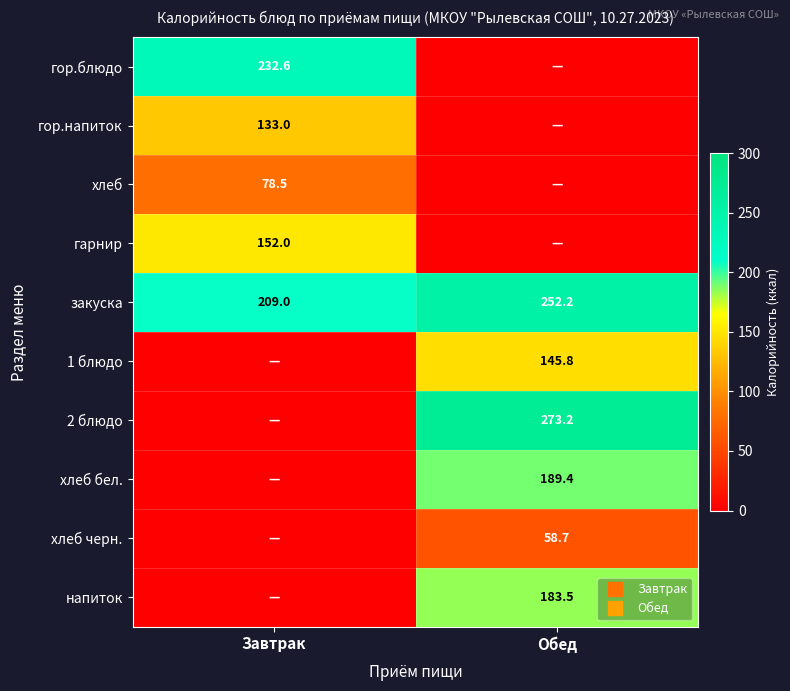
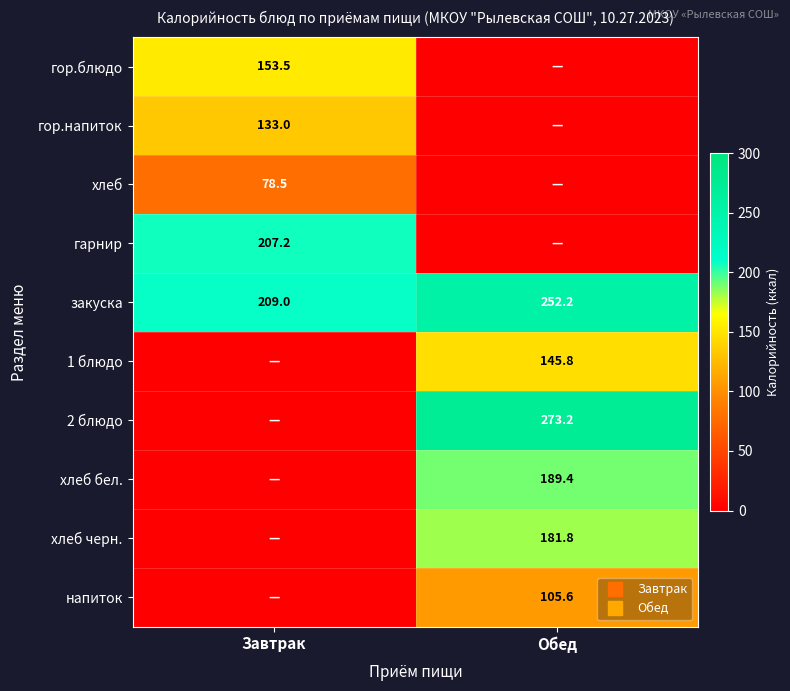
гор.блюдо, Завтрак: 232.6 -> 153.5
гарнир, Завтрак: 152.0 -> 207.2
хлеб черн., Обед: 58.7 -> 181.8
напиток, Обед: 183.5 -> 105.6
